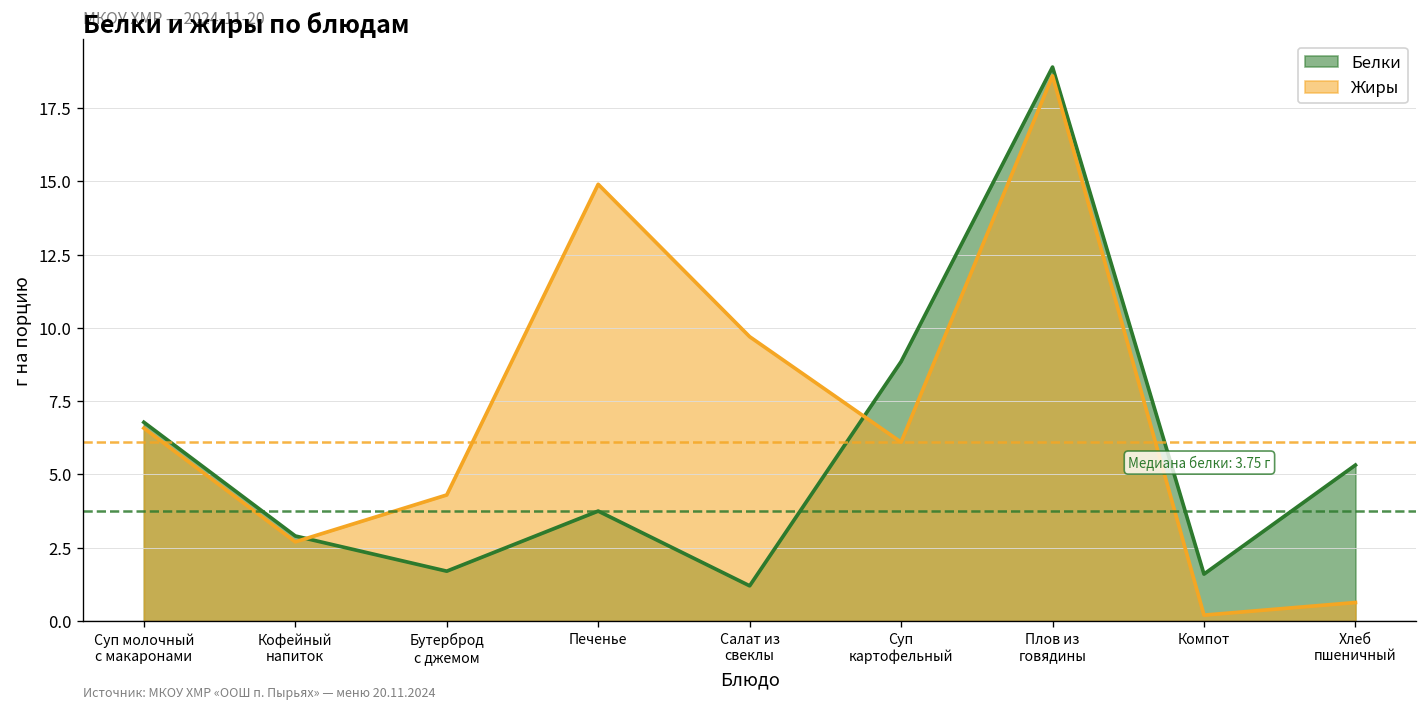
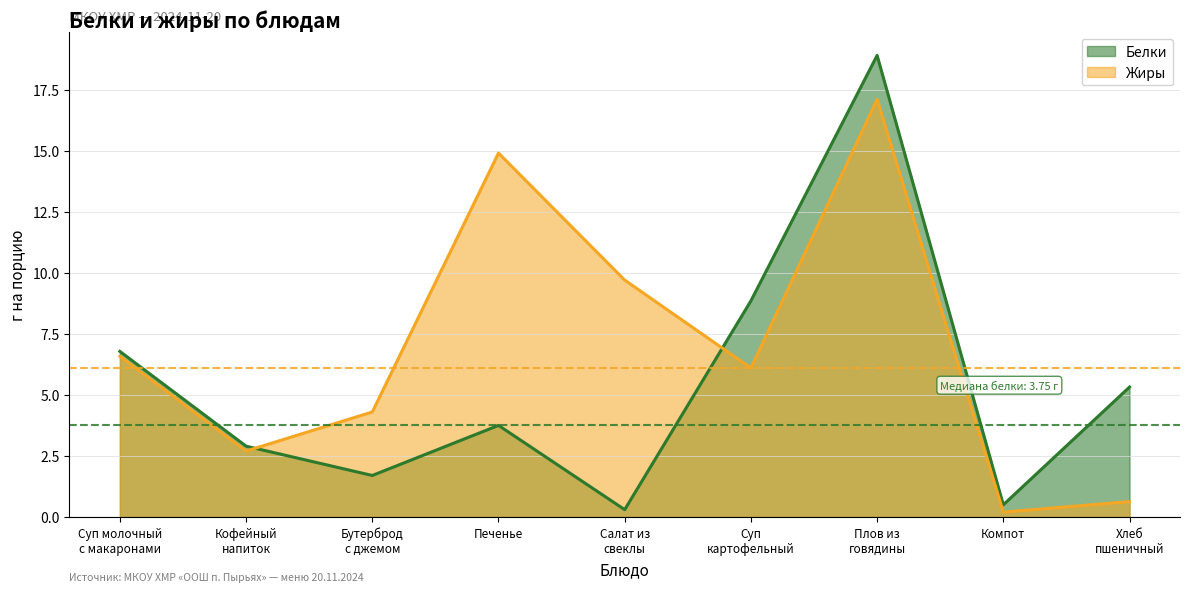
Белки, Салат из свеклы: 1.2 -> 0.3
Жиры, Плов из говядины: 18.6 -> 17.1
Белки, Компот: 1.6 -> 0.5
